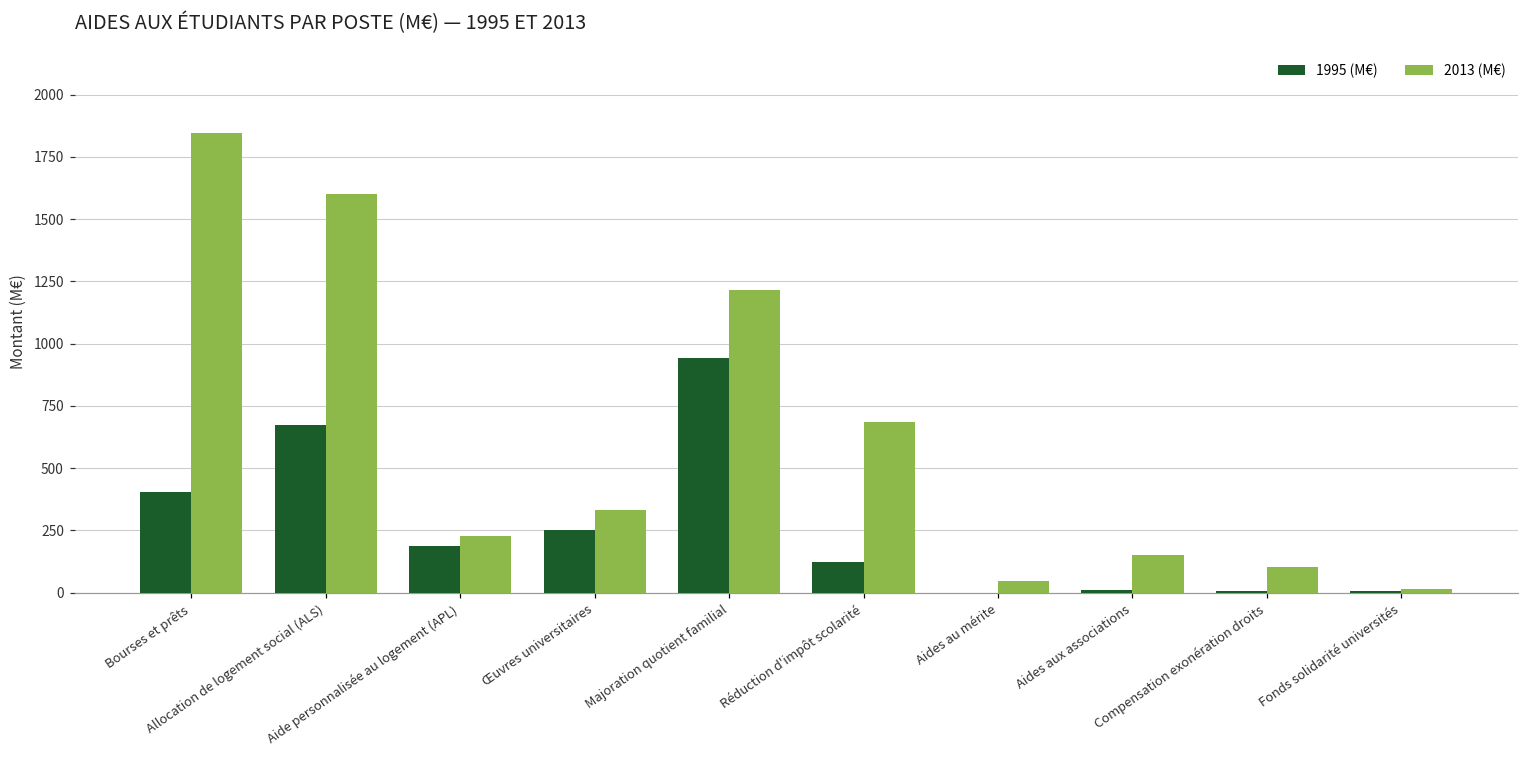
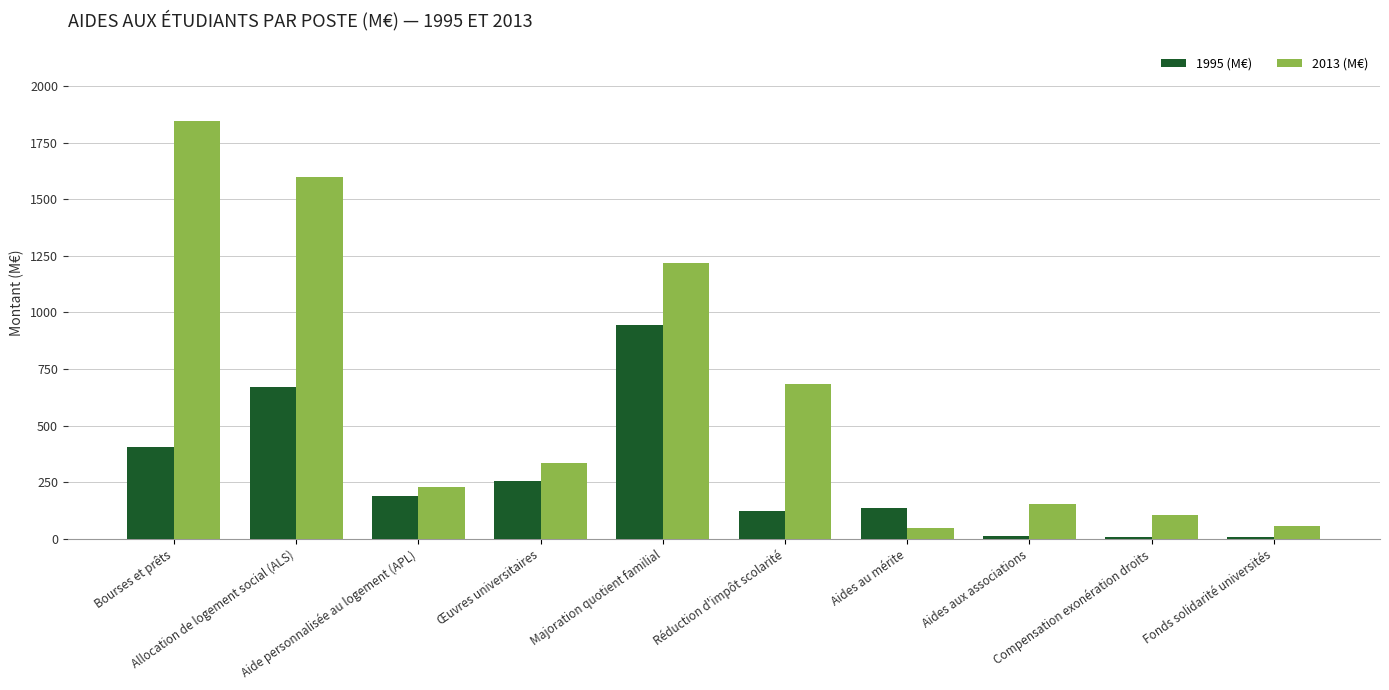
1995 (M€), Aides au mérite: 0 -> 130
2013 (M€), Fonds solidarité universités: 20 -> 60
